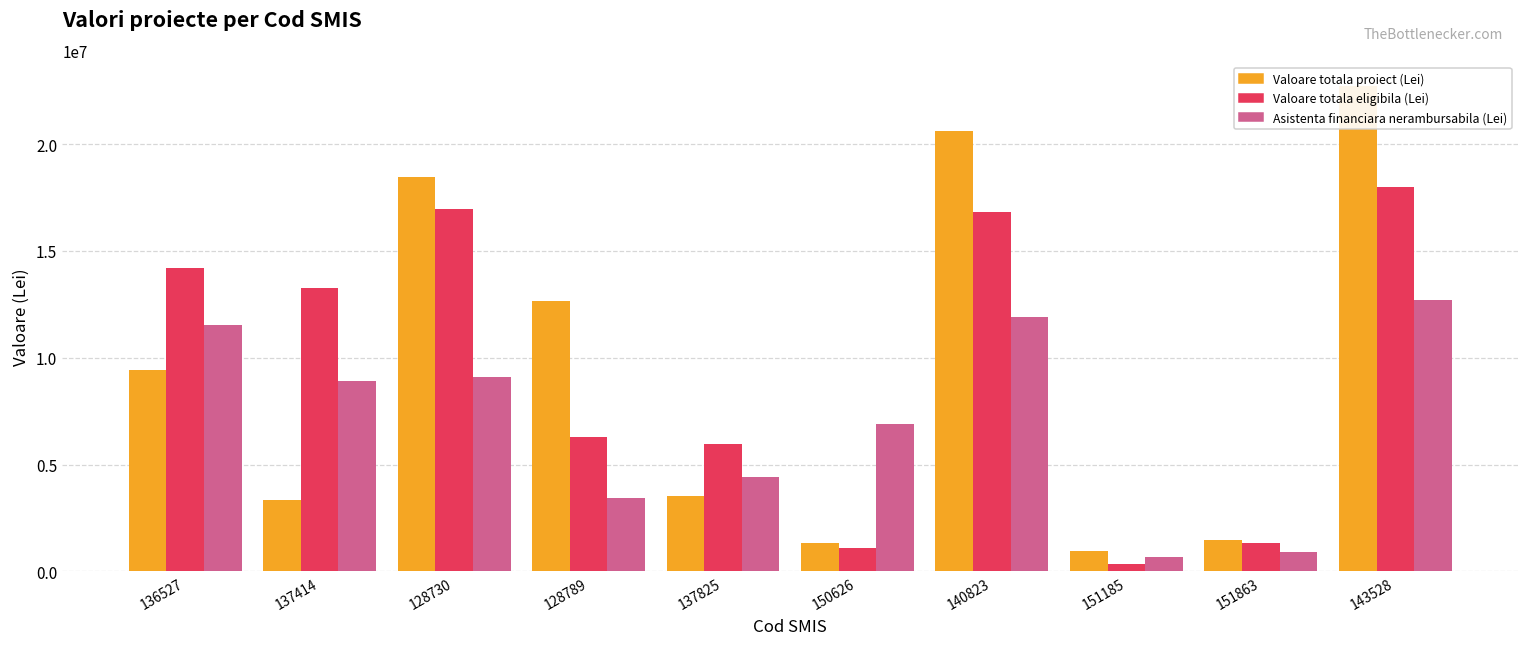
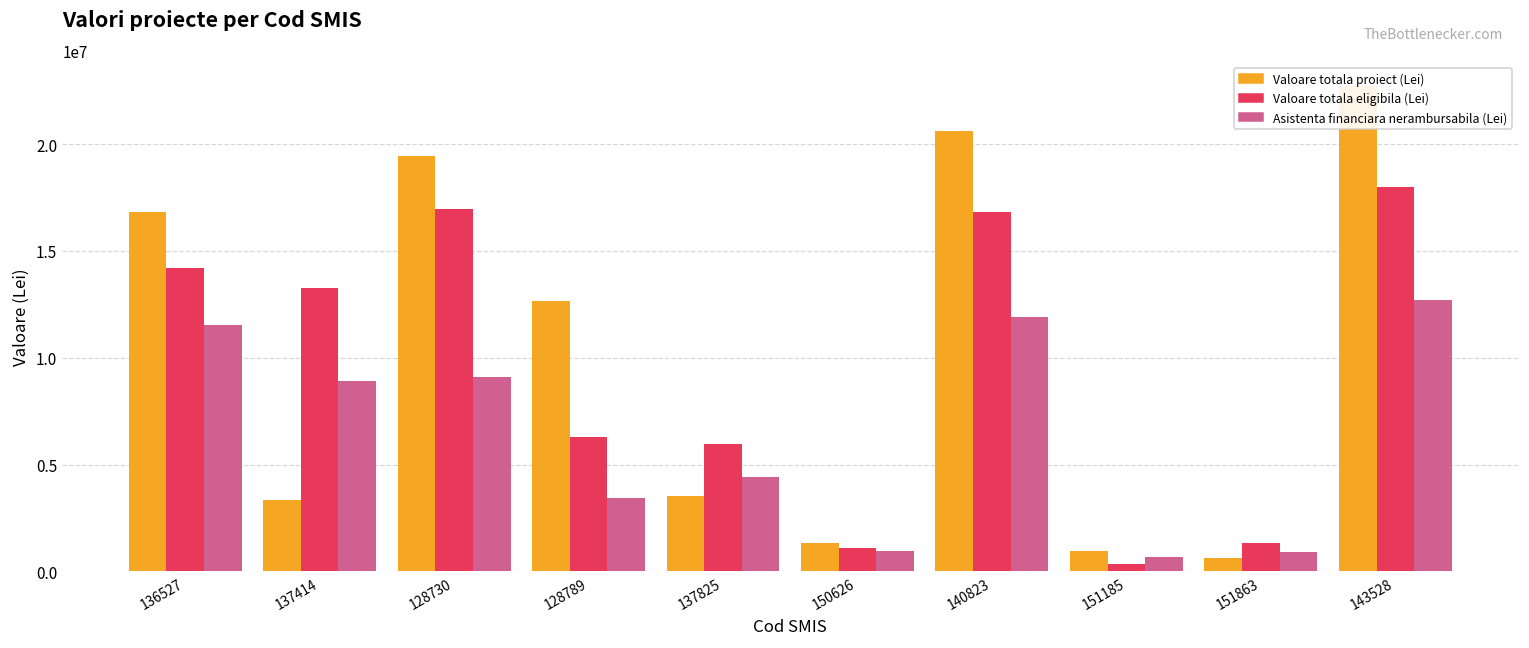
Valoare totala proiect (Lei), 136527: 9400000 -> 16800000
Valoare totala proiect (Lei), 128730: 18500000 -> 19400000
Asistenta financiara nerambursabila (Lei), 150626: 6900000 -> 1000000
Valoare totala proiect (Lei), 151863: 1400000 -> 600000
